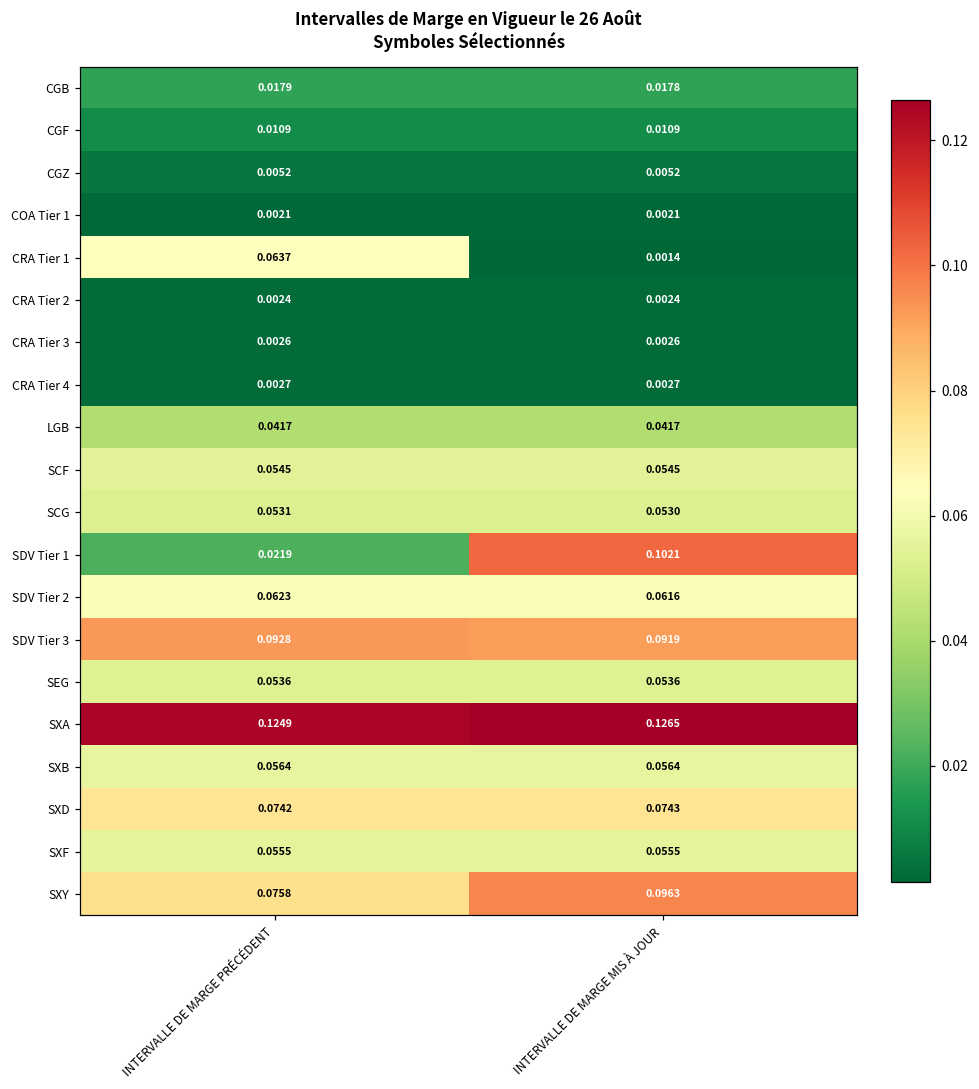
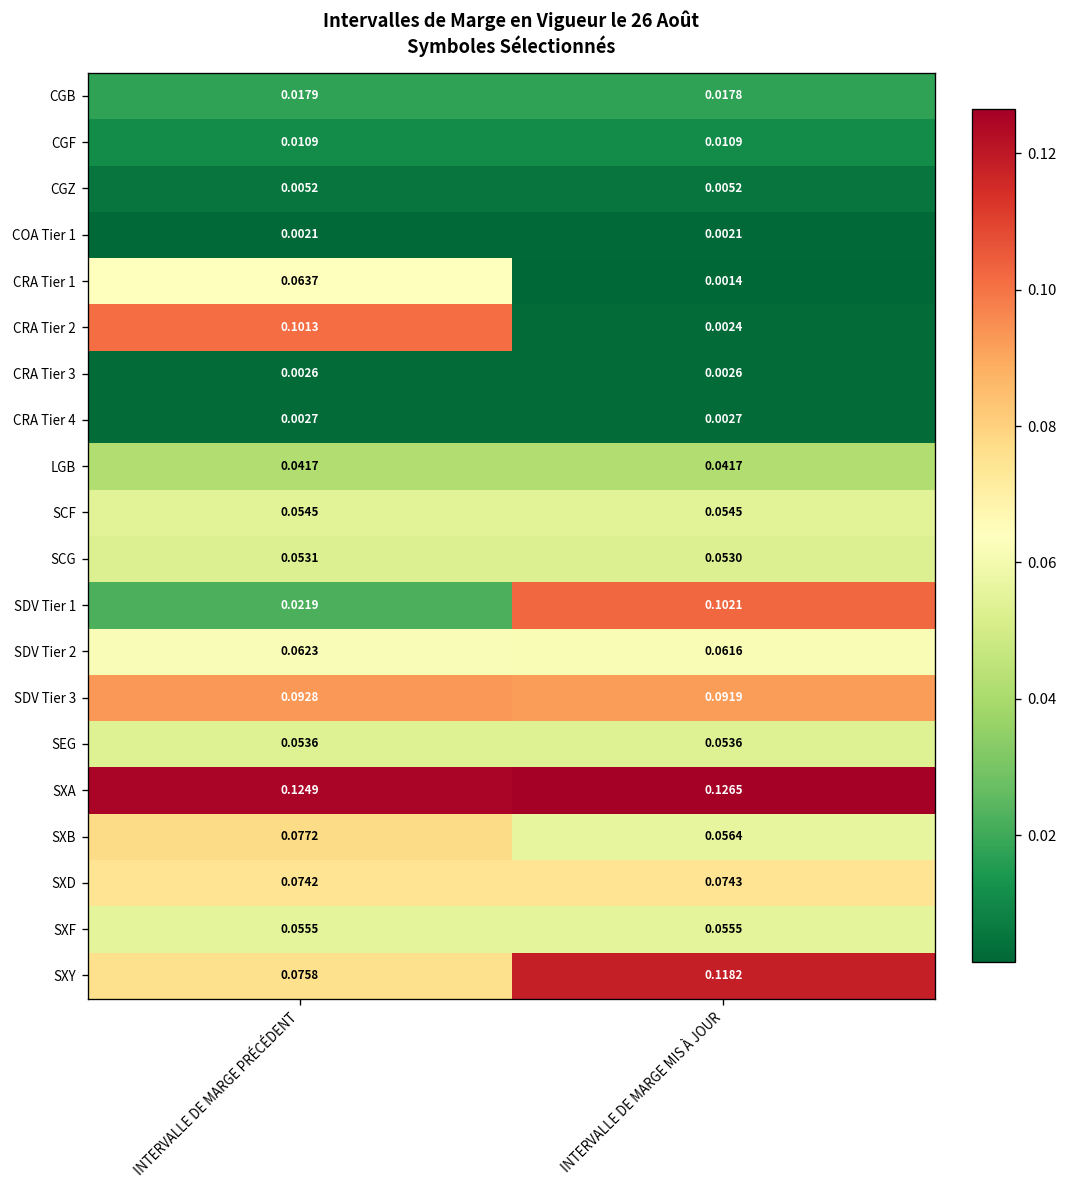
CRA Tier 2, INTERVALLE DE MARGE PRÉCÉDENT: 0.0024 -> 0.1013
SXB, INTERVALLE DE MARGE PRÉCÉDENT: 0.0564 -> 0.0772
SXY, INTERVALLE DE MARGE MIS À JOUR: 0.0963 -> 0.1182
